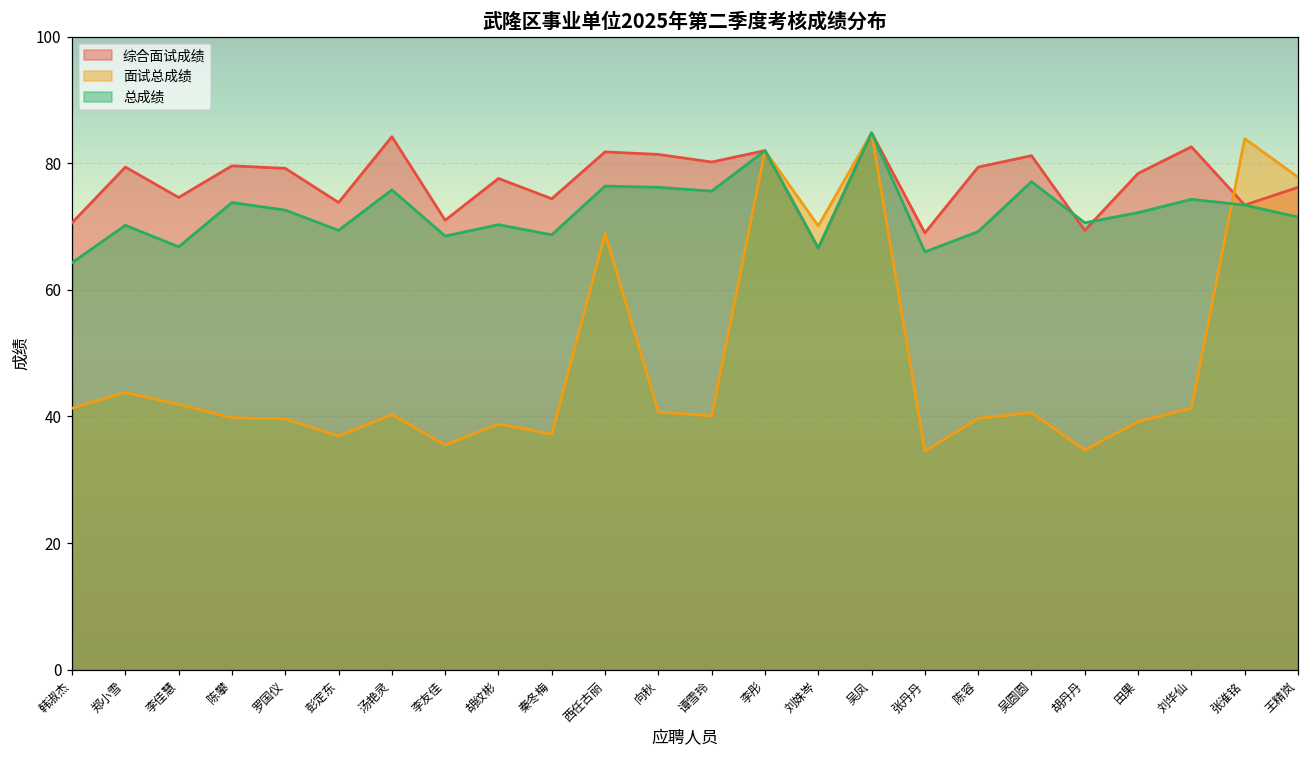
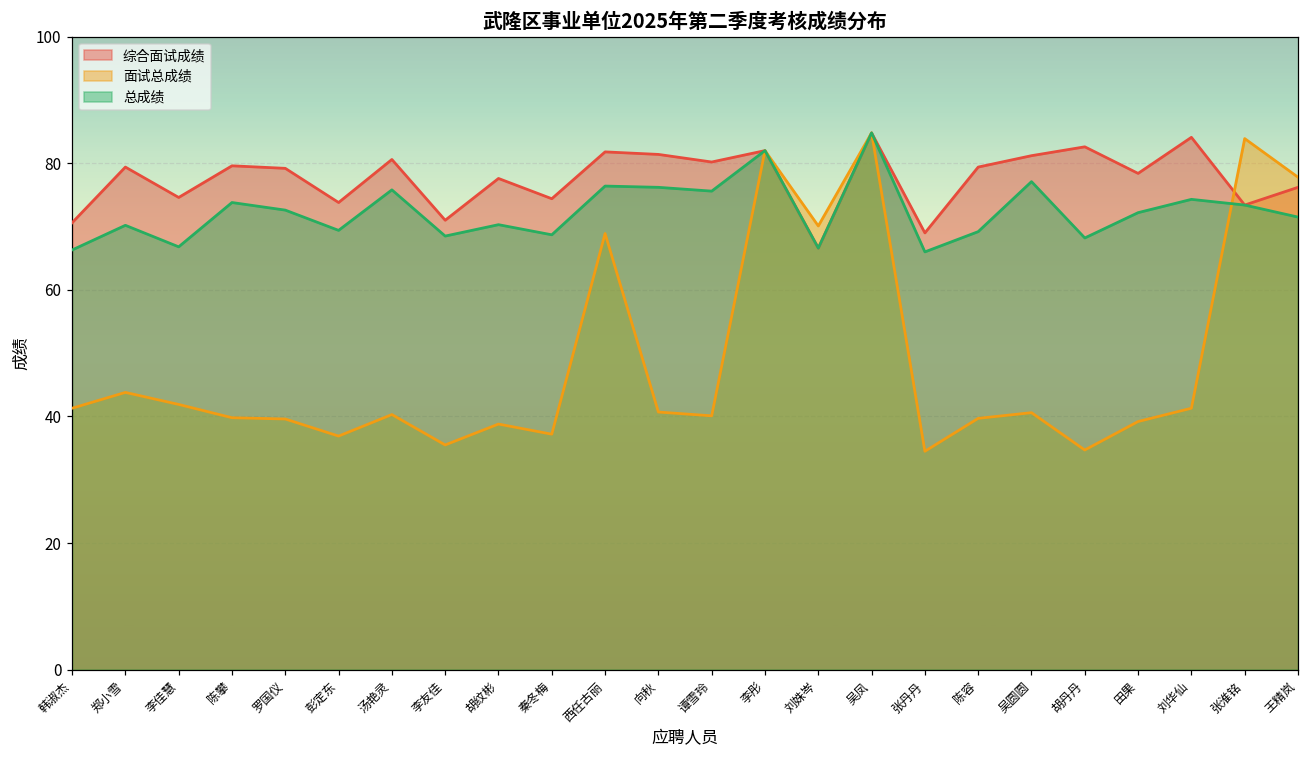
总成绩, 韩淑杰: 64 -> 66
综合面试成绩, 汤艳灵: 84 -> 81
综合面试成绩, 胡丹丹: 69 -> 83
总成绩, 胡丹丹: 71 -> 68
综合面试成绩, 刘华仙: 83 -> 84
